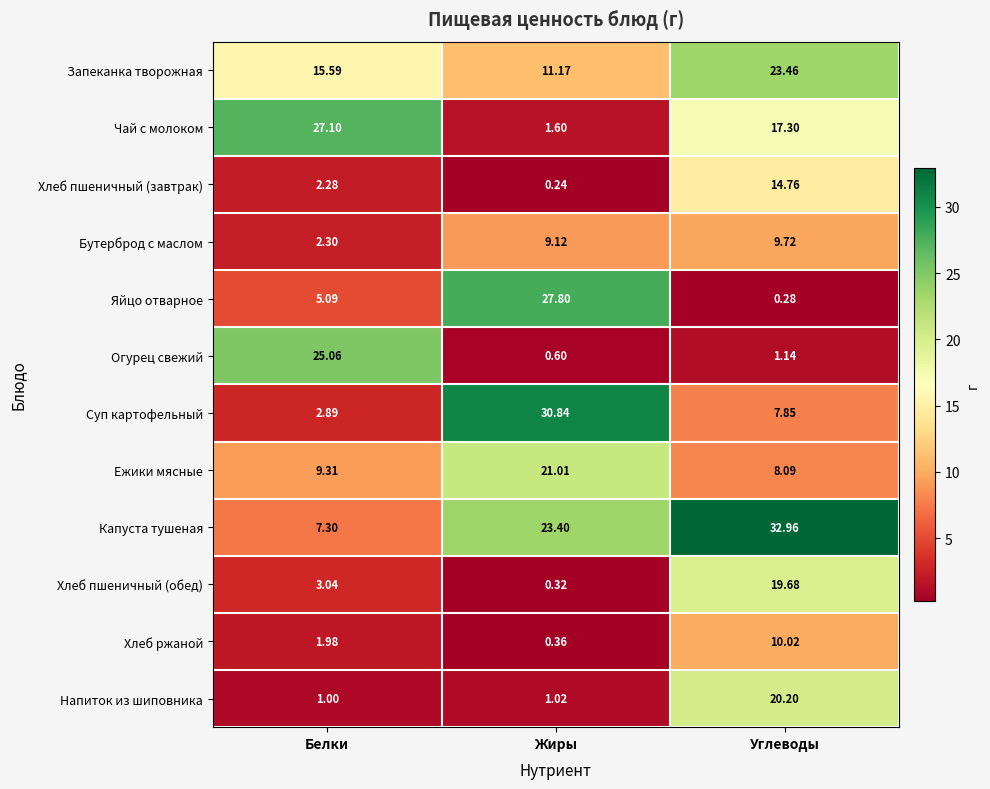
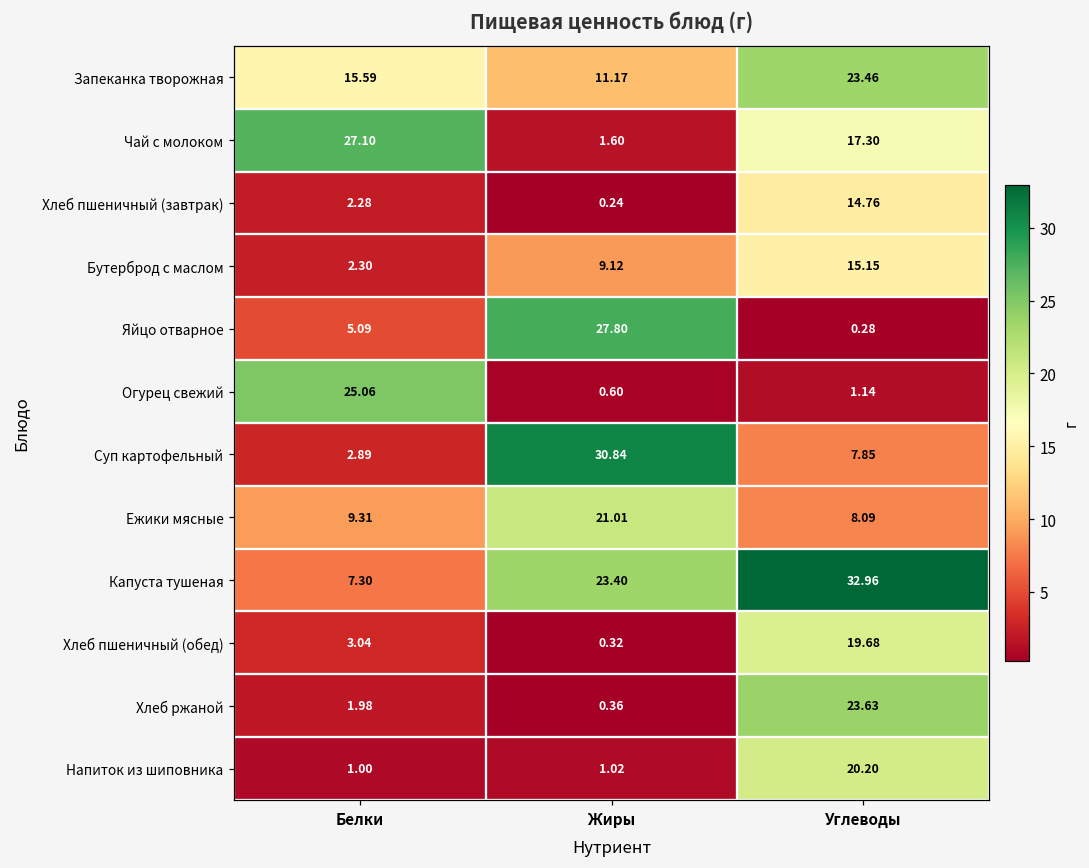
Бутерброд с маслом, Углеводы: 9.72 -> 15.15
Хлеб ржаной, Углеводы: 10.02 -> 23.63
